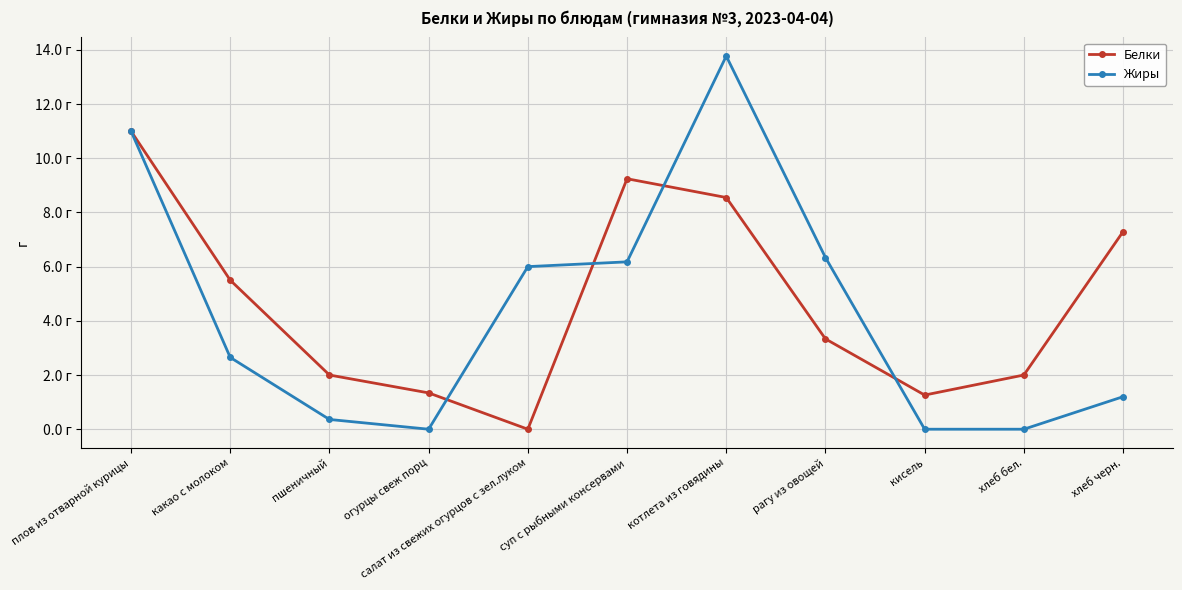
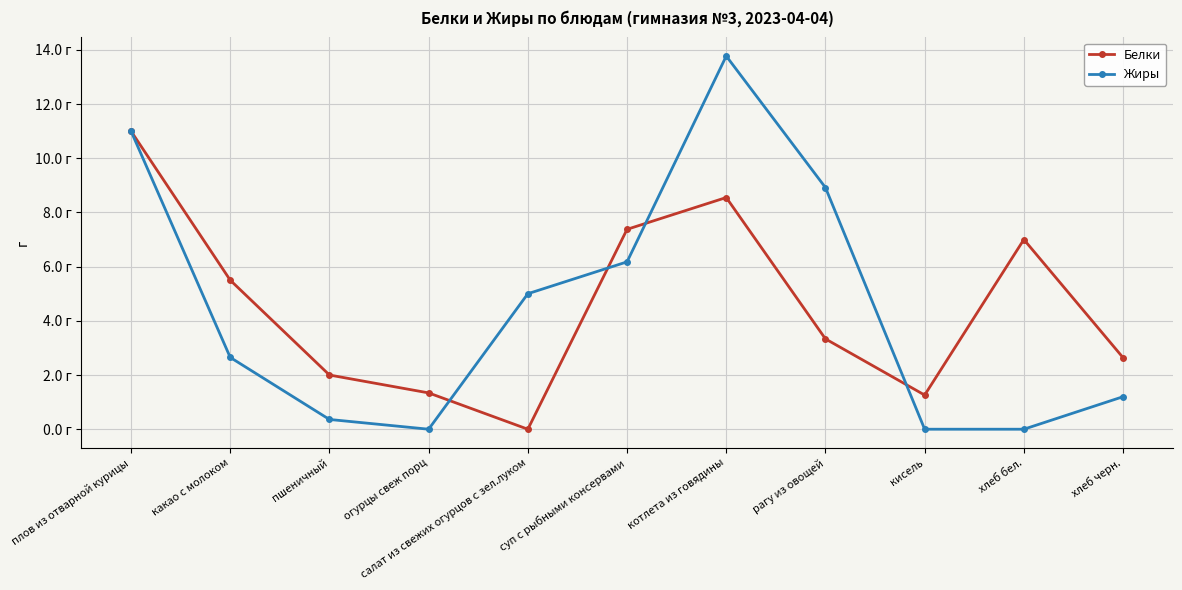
Жиры, салат из свежих огурцов с зел.луком: 6 г -> 5 г
Белки, суп с рыбными консервами: 9.2 г -> 7.4 г
Жиры, рагу из овощей: 6.3 г -> 8.9 г
Белки, хлеб бел.: 2 г -> 7 г
Белки, хлеб черн.: 7.3 г -> 2.6 г
